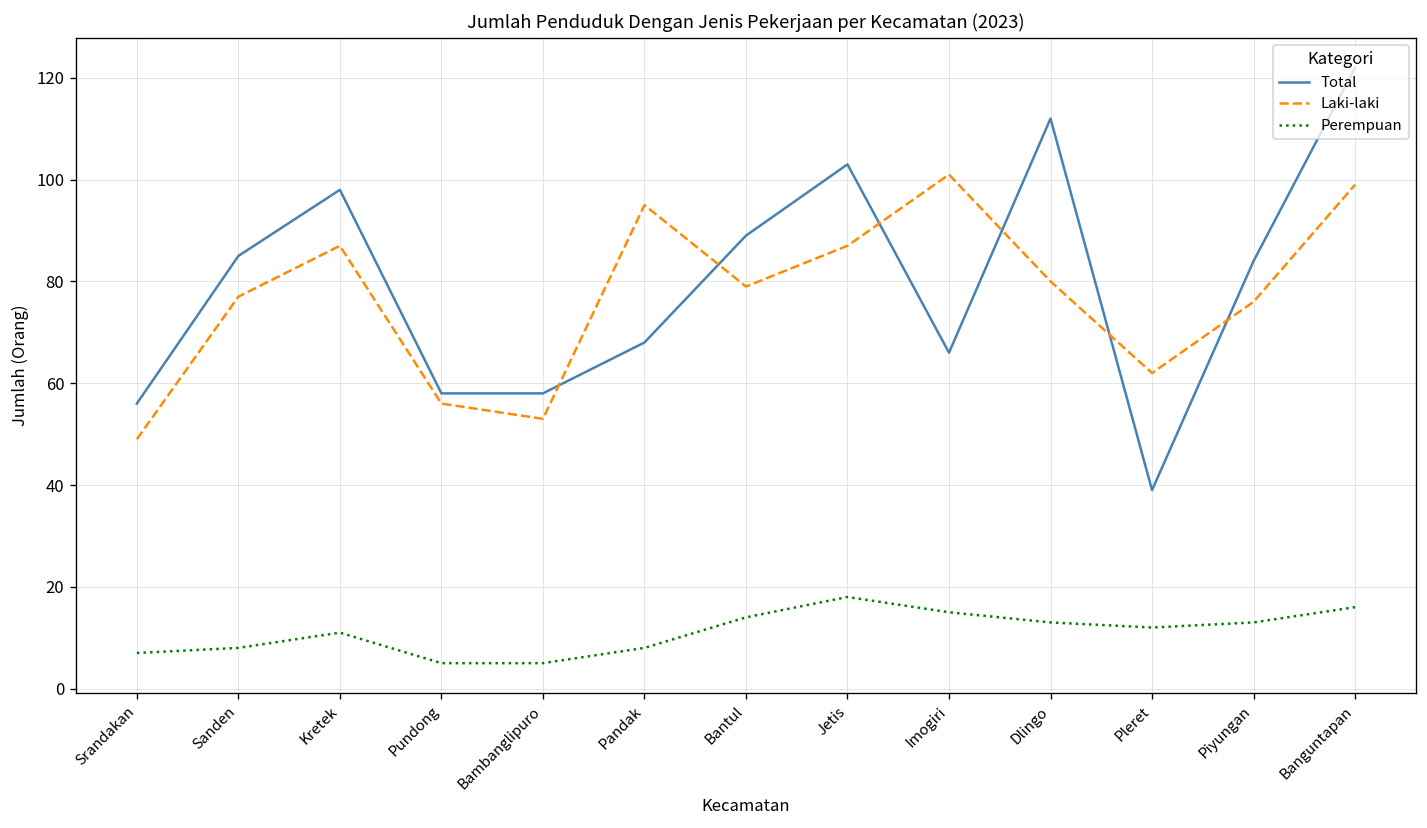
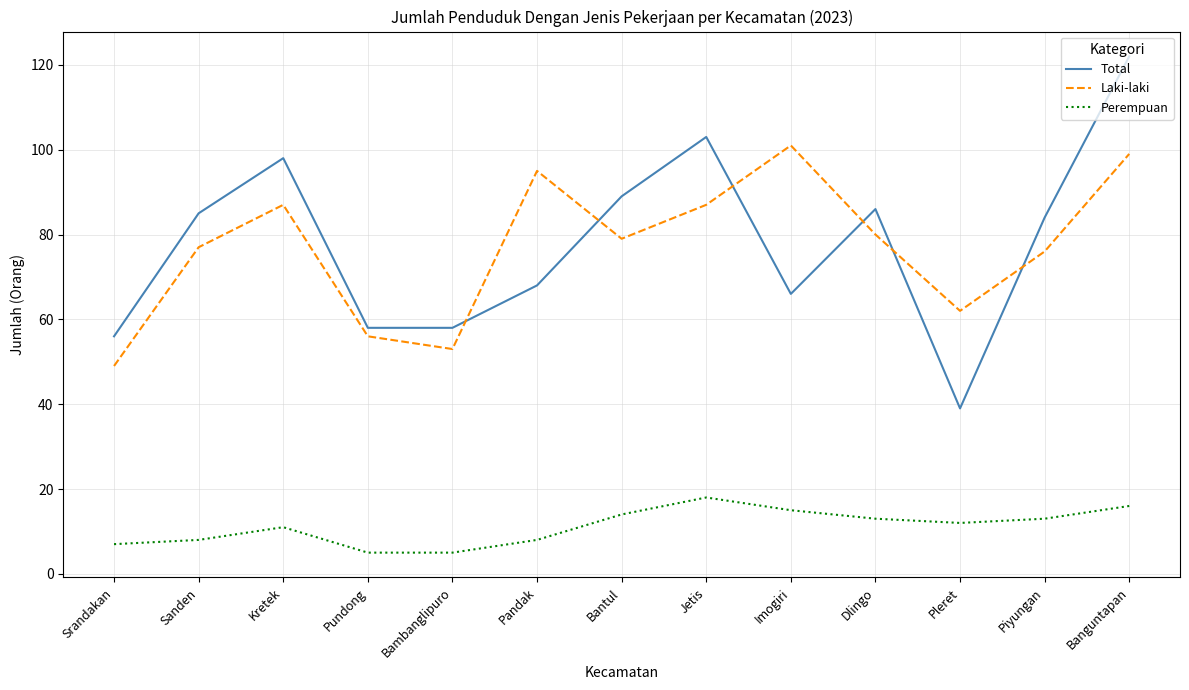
Total, Dlingo: 112 -> 86
